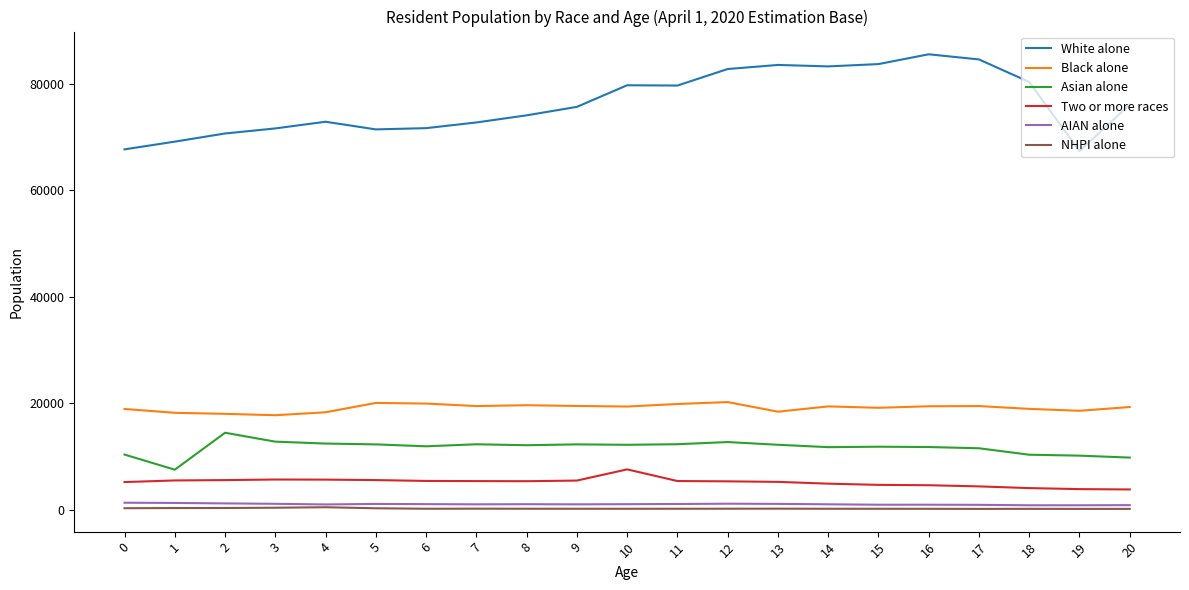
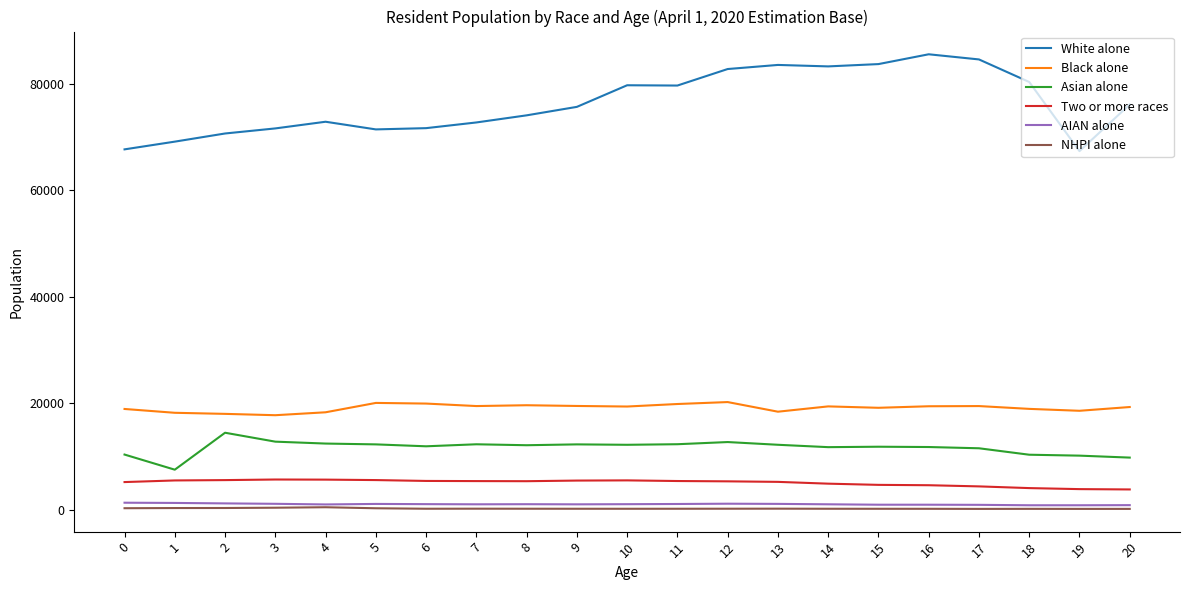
Two or more races, 10: 8000 -> 5000
